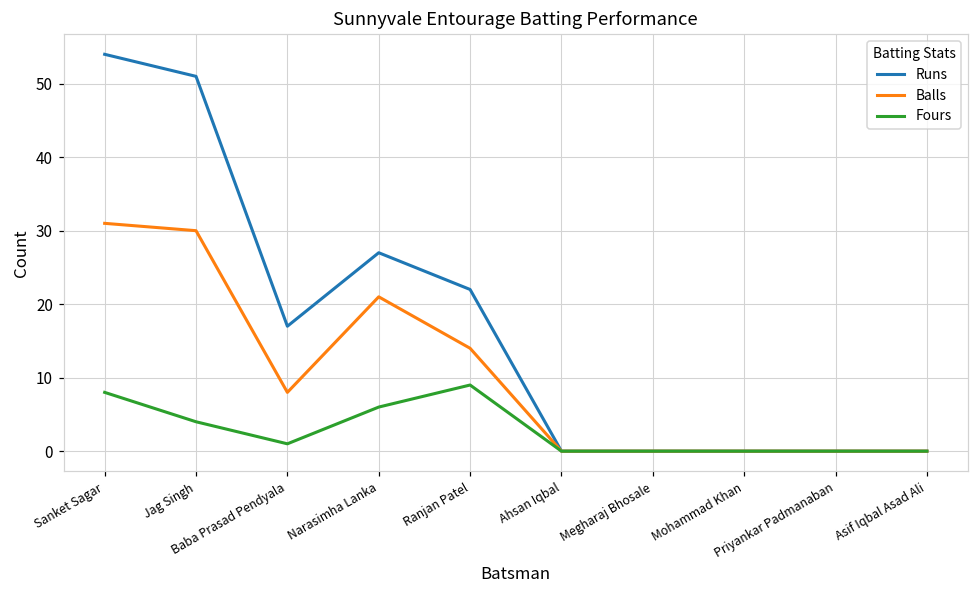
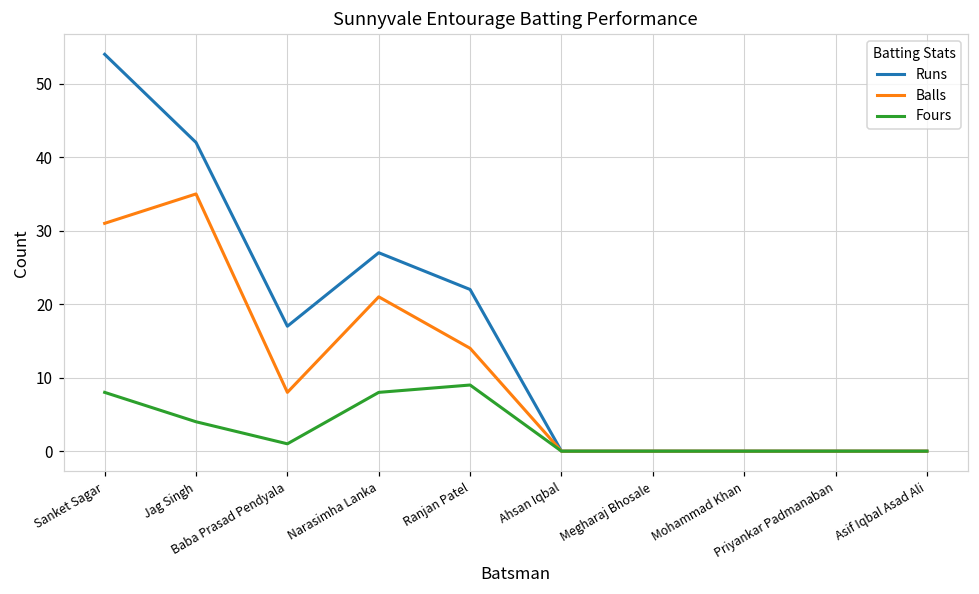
Runs, Jag Singh: 51 -> 42
Balls, Jag Singh: 30 -> 35
Fours, Narasimha Lanka: 6 -> 8
